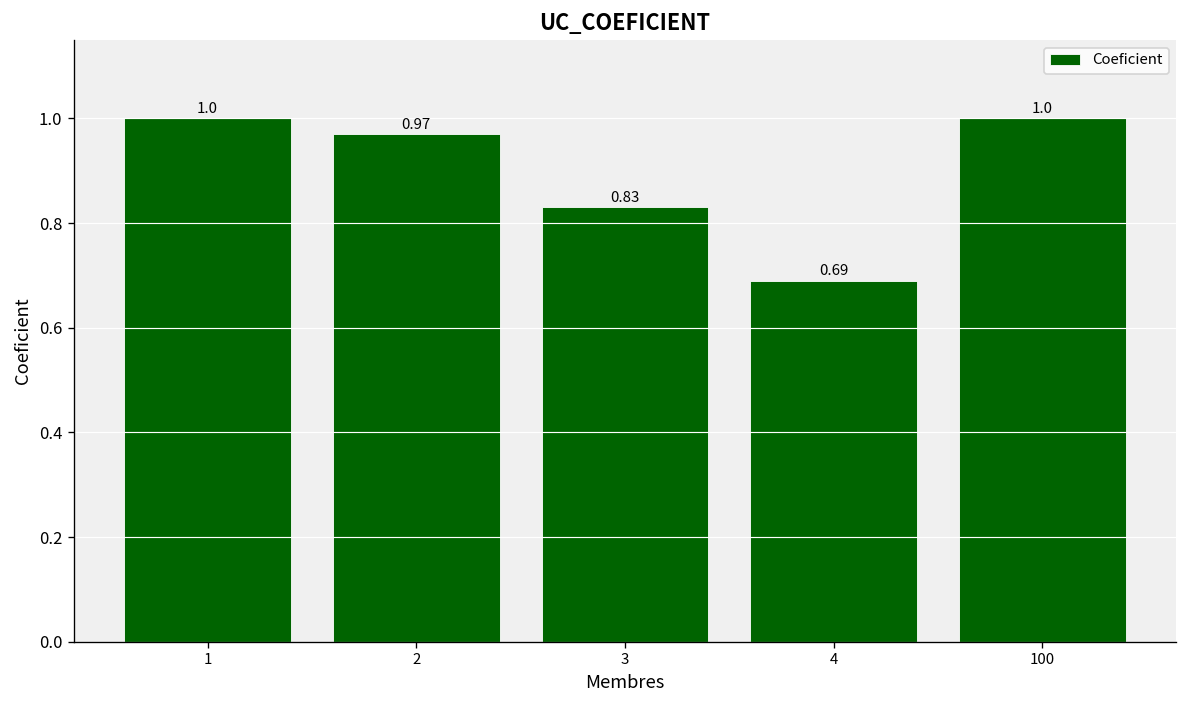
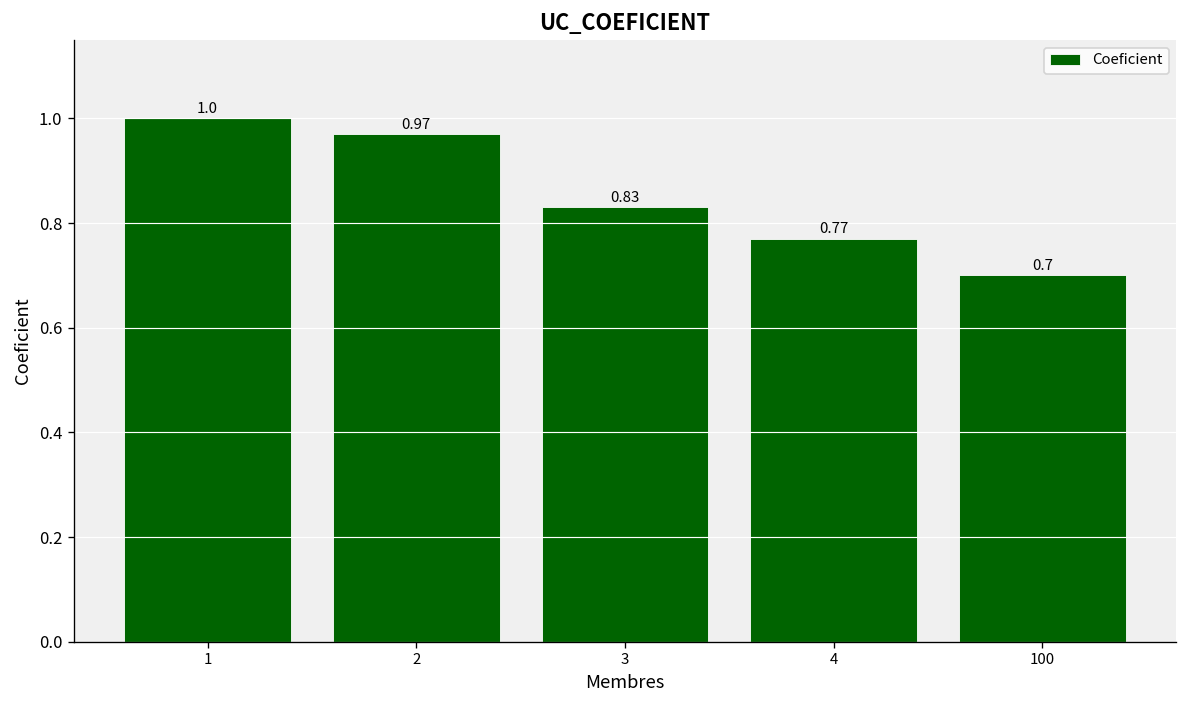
4: 0.69 -> 0.77
100: 1.0 -> 0.7
